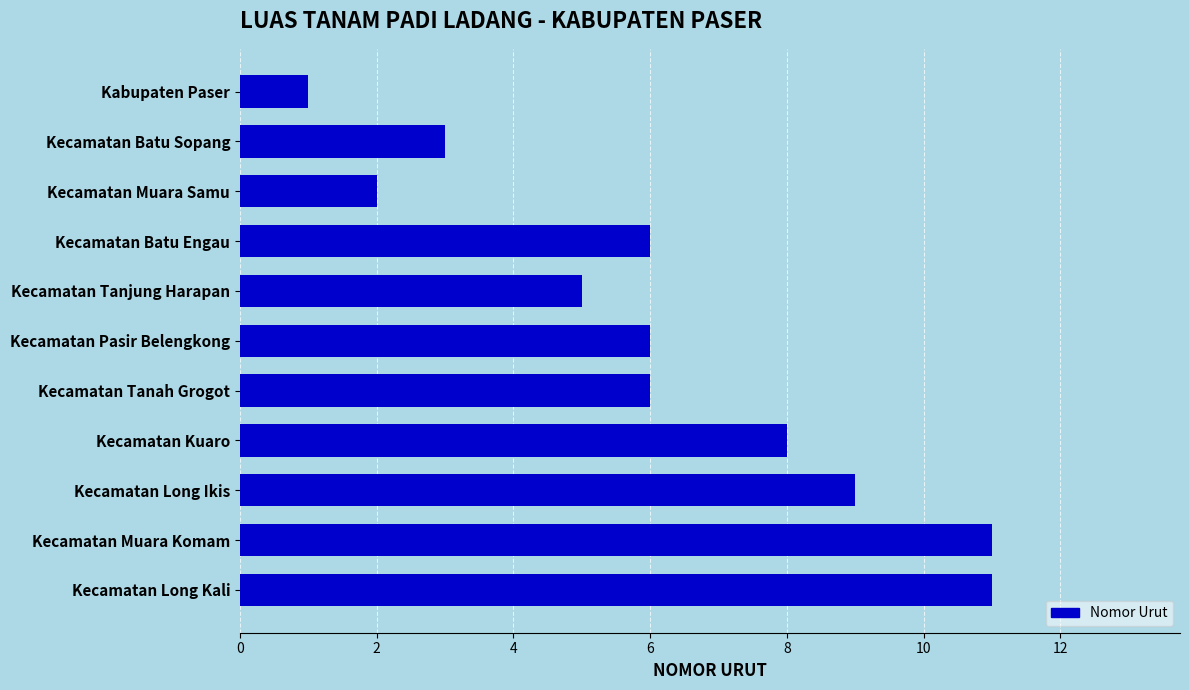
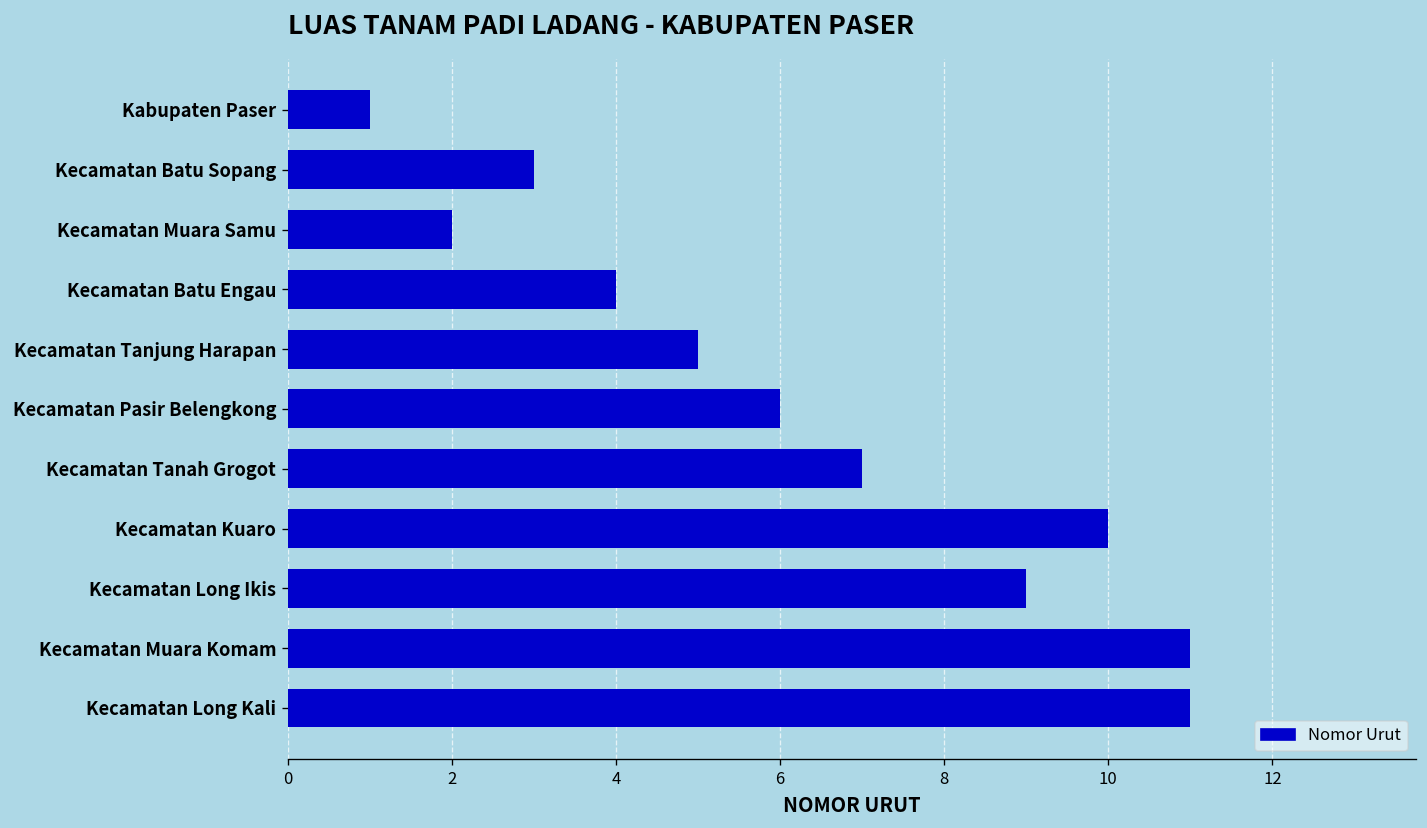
Kecamatan Batu Engau: 6 -> 4
Kecamatan Tanah Grogot: 6 -> 7
Kecamatan Kuaro: 8 -> 10
